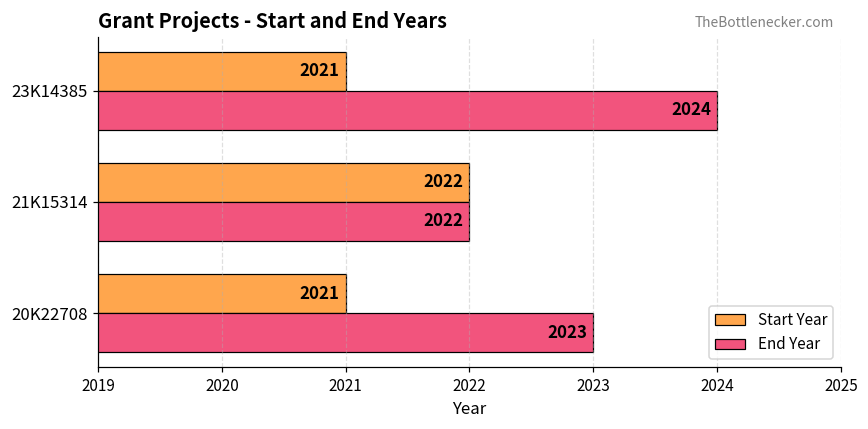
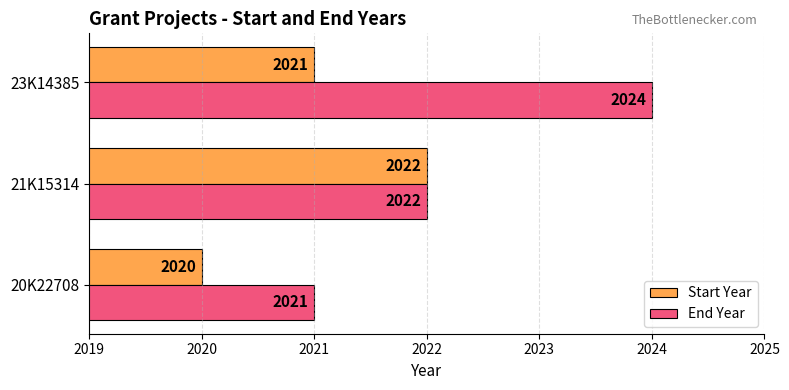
Start Year, 20K22708: 2021 -> 2020
End Year, 20K22708: 2023 -> 2021
